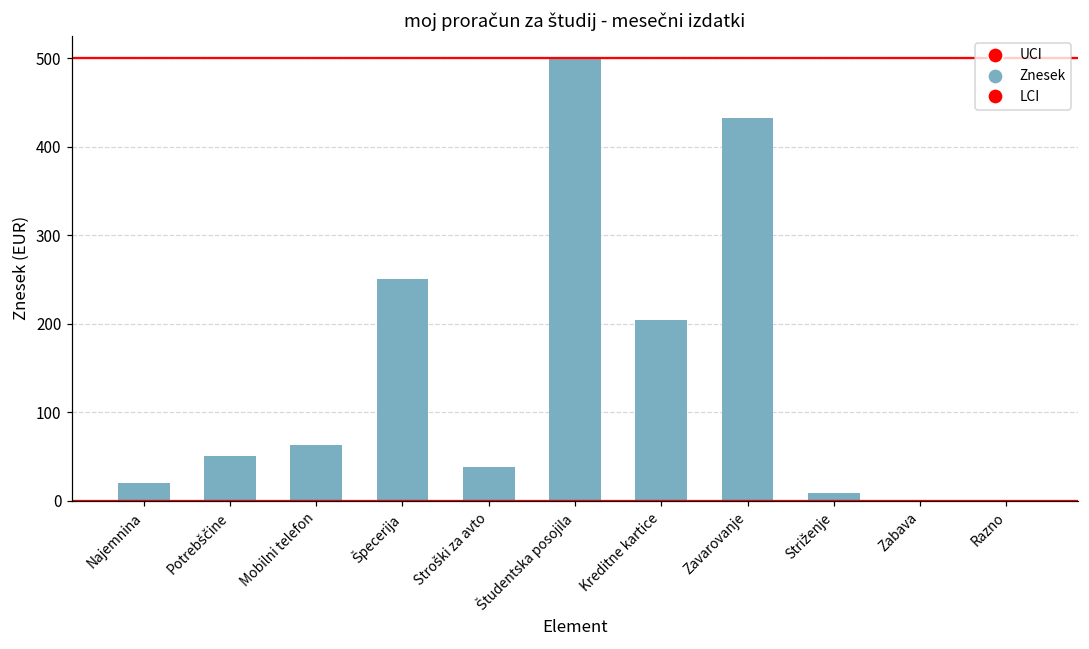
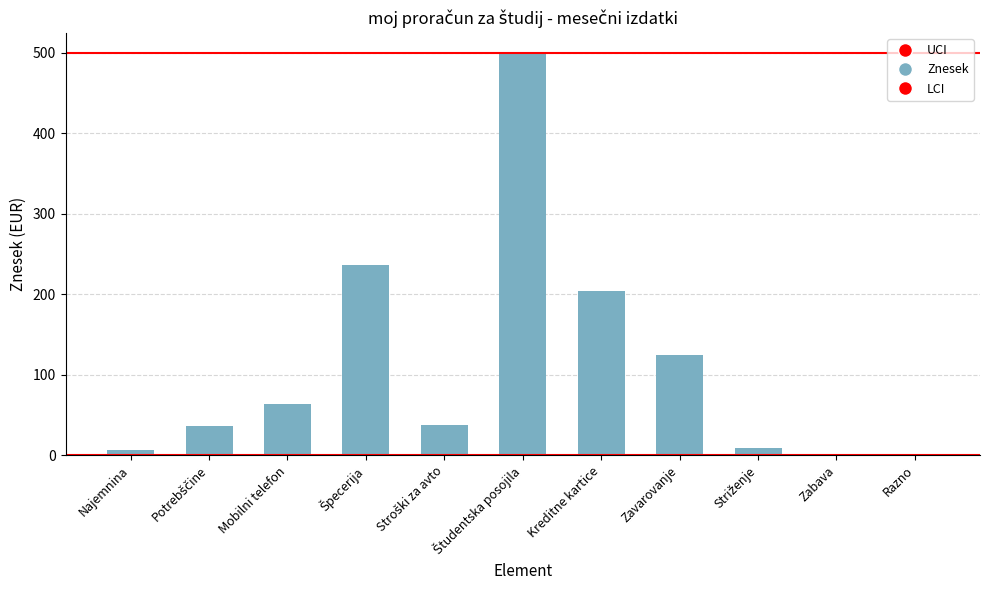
Najemnina: 20 -> 10
Potrebščine: 50 -> 40
Špecerija: 250 -> 240
Zavarovanje: 430 -> 130
